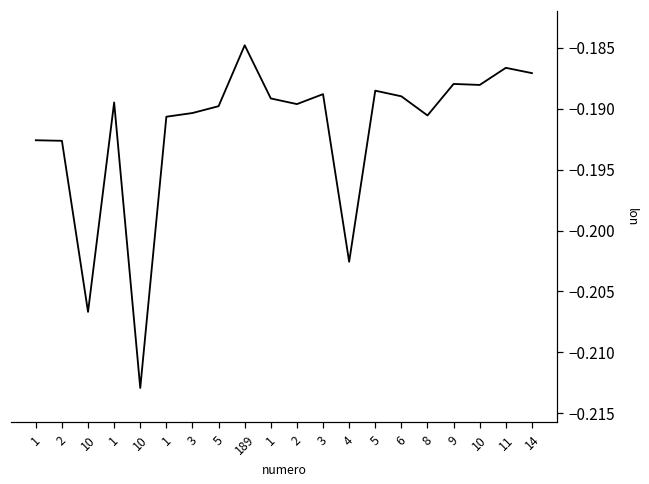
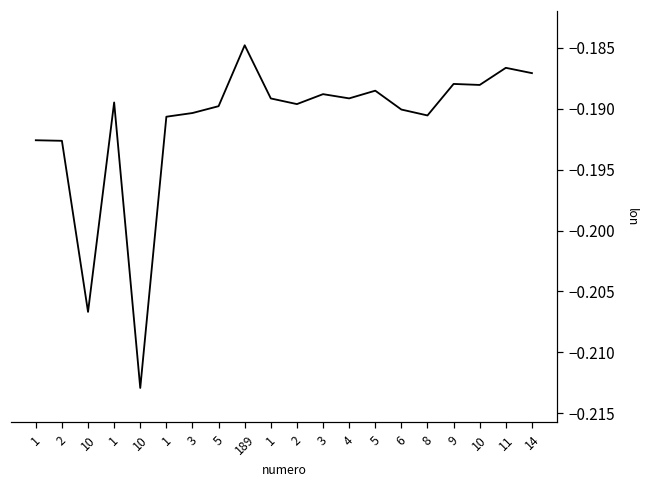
4: -0.2026 -> -0.1891
6: -0.1890 -> -0.1901
